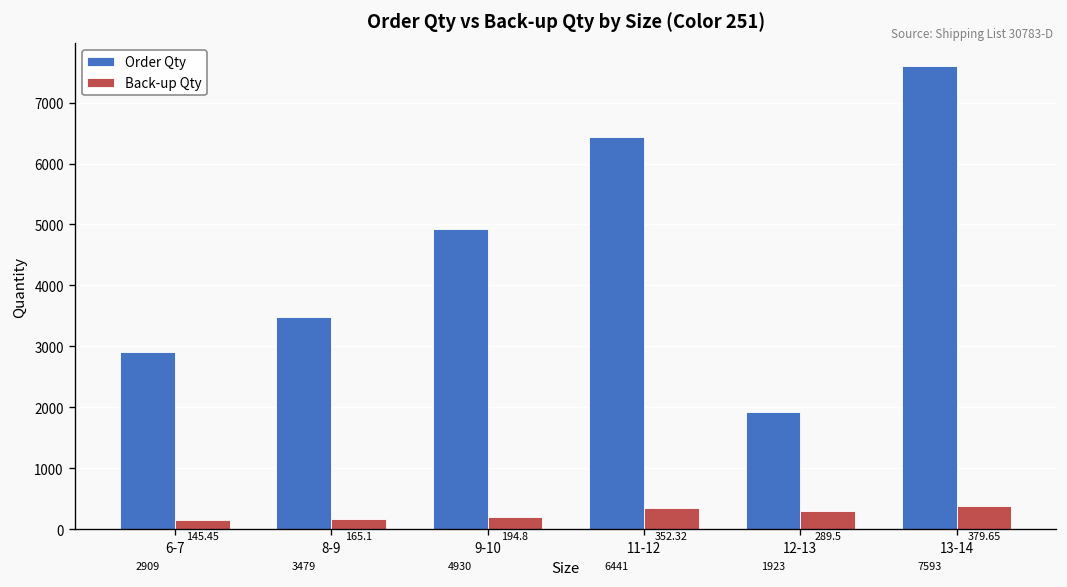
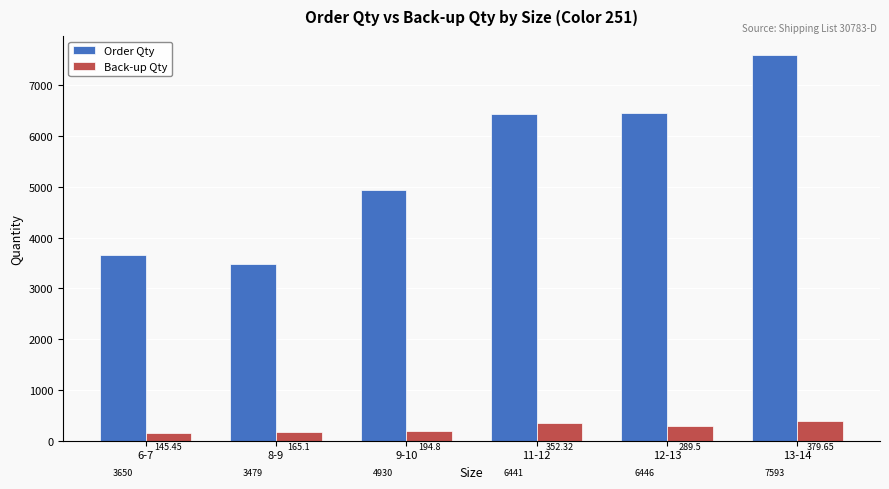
Order Qty, 6-7: 2909 -> 3650
Order Qty, 12-13: 1923 -> 6446
